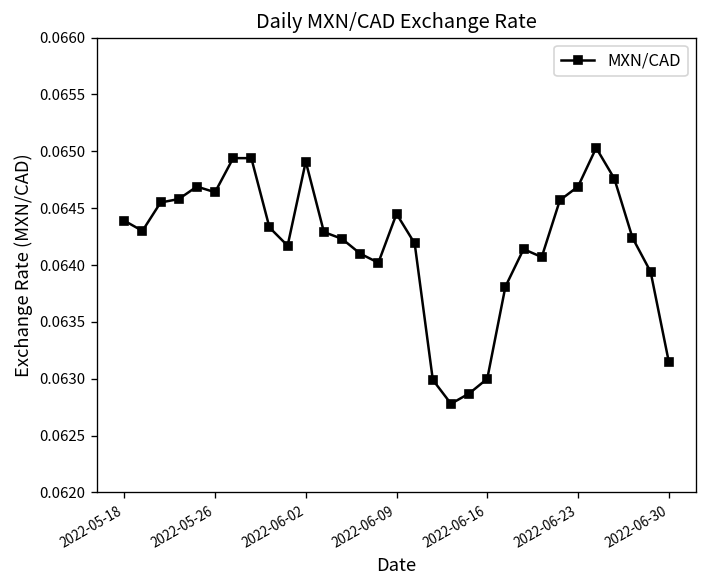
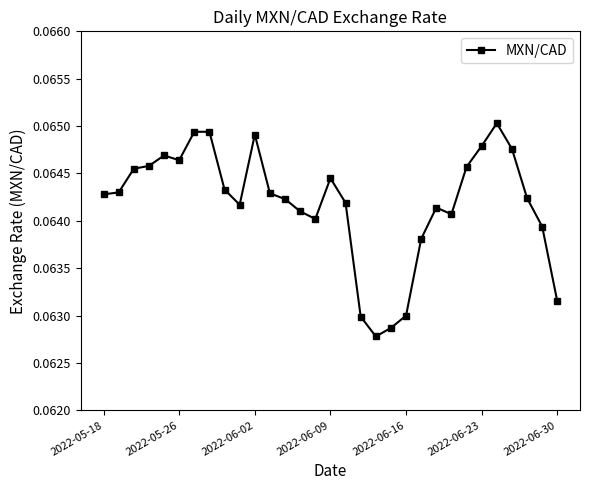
2022-05-18: 0.0644 -> 0.0643
2022-06-23: 0.0647 -> 0.0648
